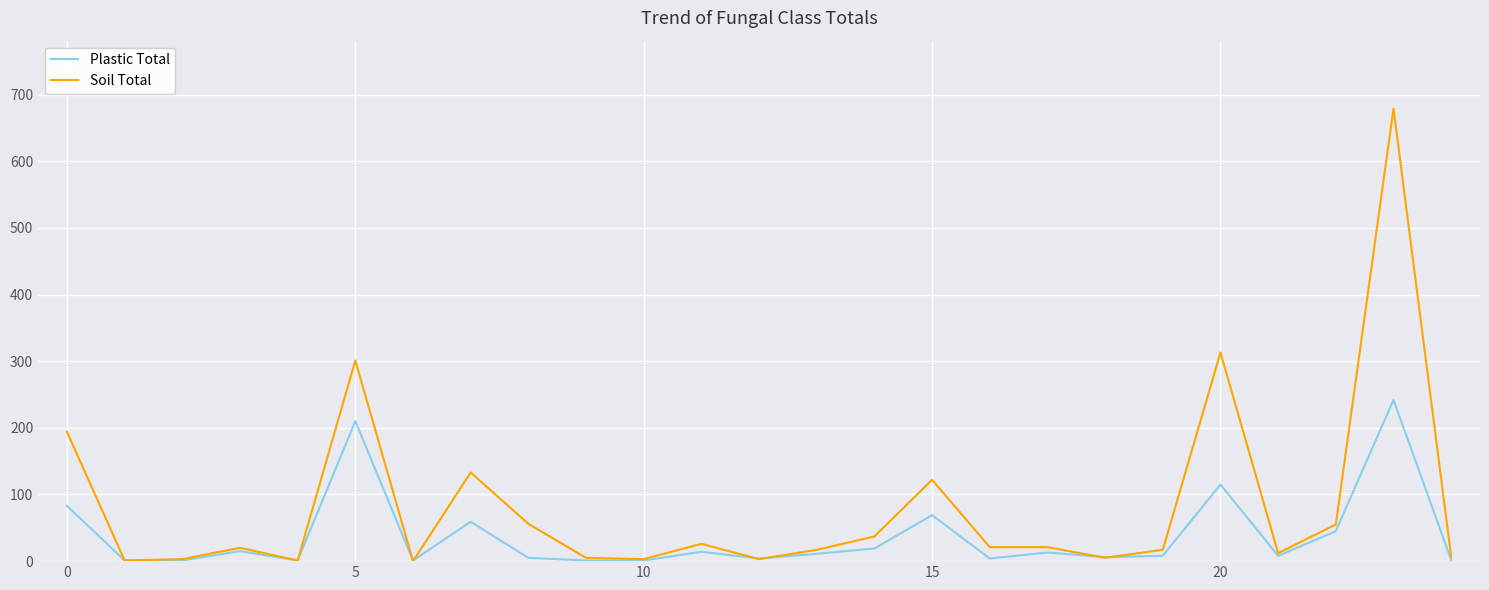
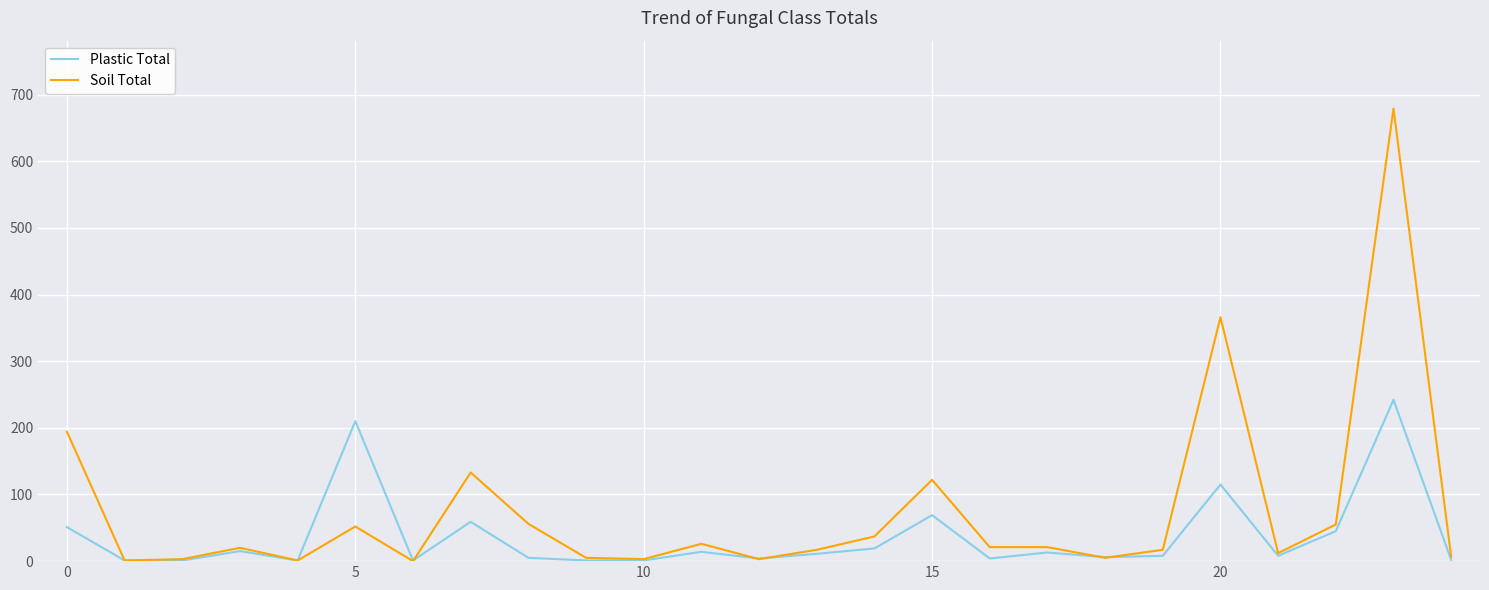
Plastic Total, 0: 80 -> 50
Soil Total, 5: 300 -> 50
Soil Total, 20: 310 -> 370
